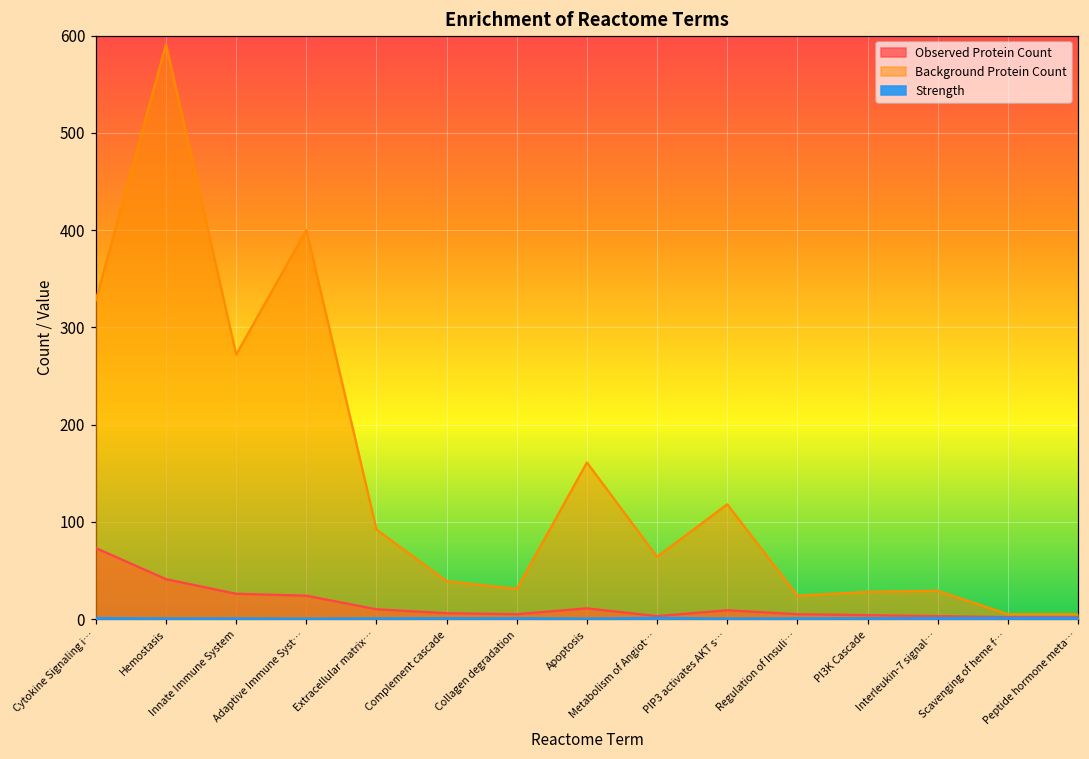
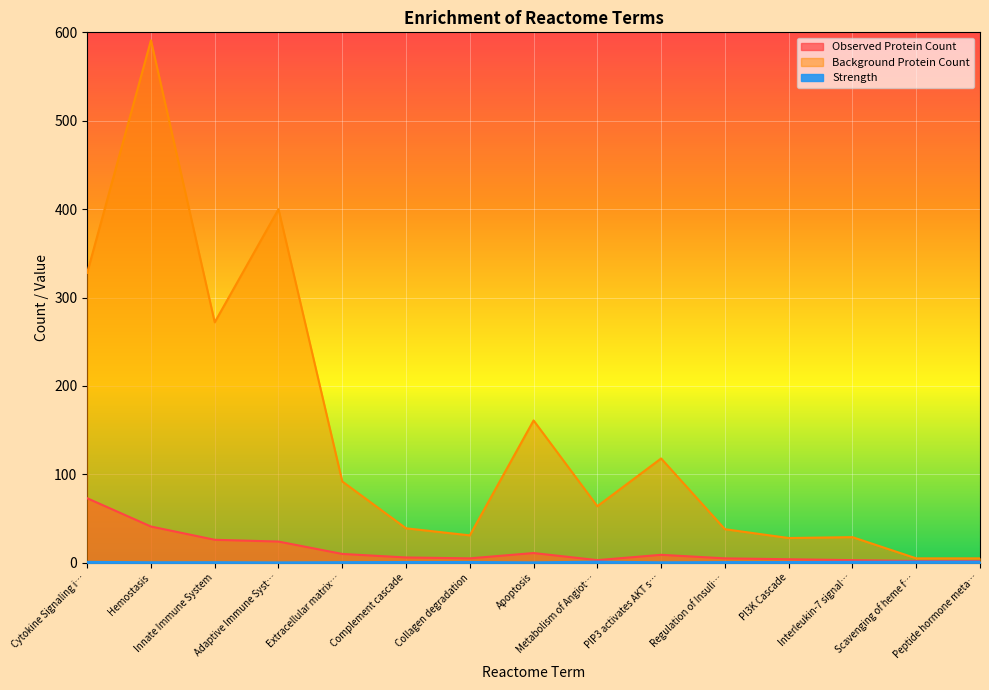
Background Protein Count, Regulation of Insuli…: 20 -> 40
